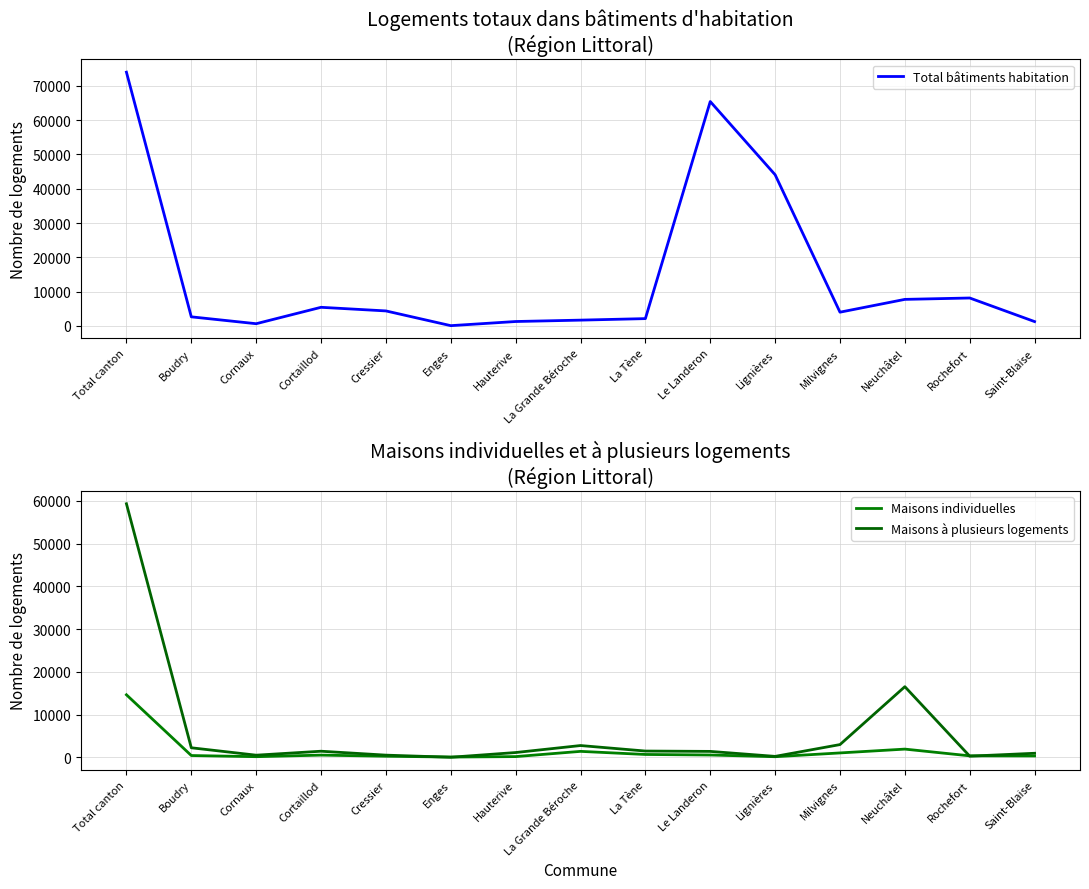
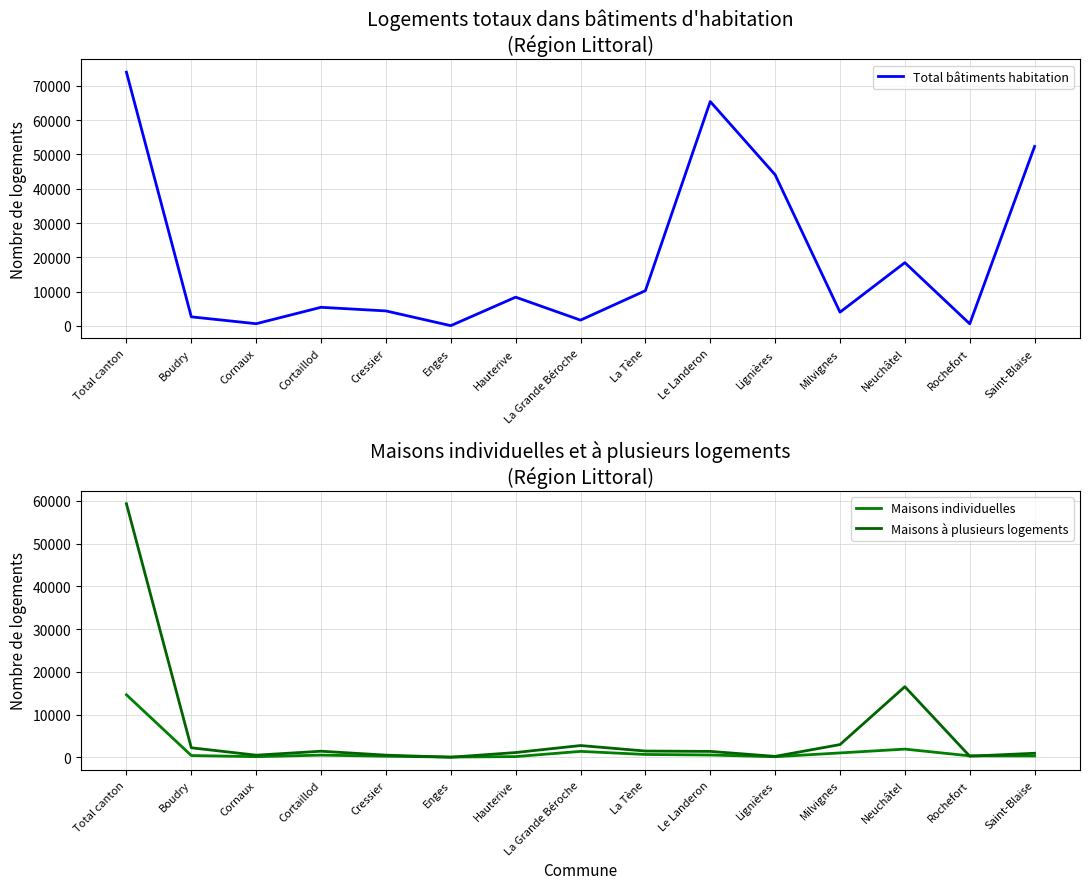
Logements totaux dans bâtiments d'habitation (Région Littoral), Hauterive: 1000 -> 8000
Logements totaux dans bâtiments d'habitation (Région Littoral), La Tène: 2000 -> 10000
Logements totaux dans bâtiments d'habitation (Région Littoral), Neuchâtel: 8000 -> 18000
Logements totaux dans bâtiments d'habitation (Région Littoral), Rochefort: 8000 -> 1000
Logements totaux dans bâtiments d'habitation (Région Littoral), Saint-Blaise: 1000 -> 52000
